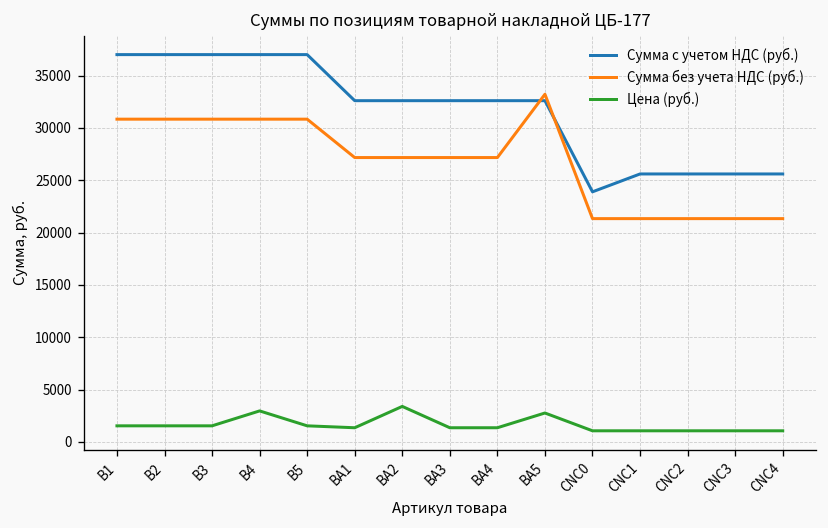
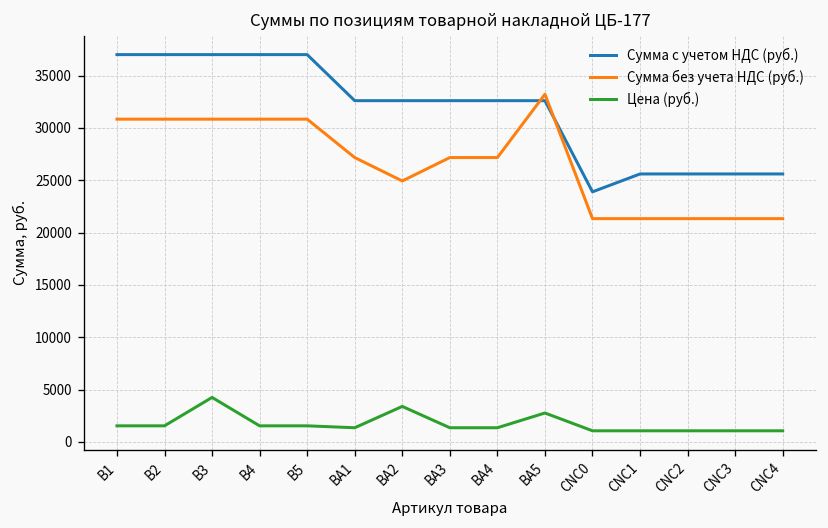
Цена (руб.), B3: 2000 -> 4000
Цена (руб.), B4: 3000 -> 2000
Сумма без учета НДС (руб.), BA2: 27000 -> 25000
